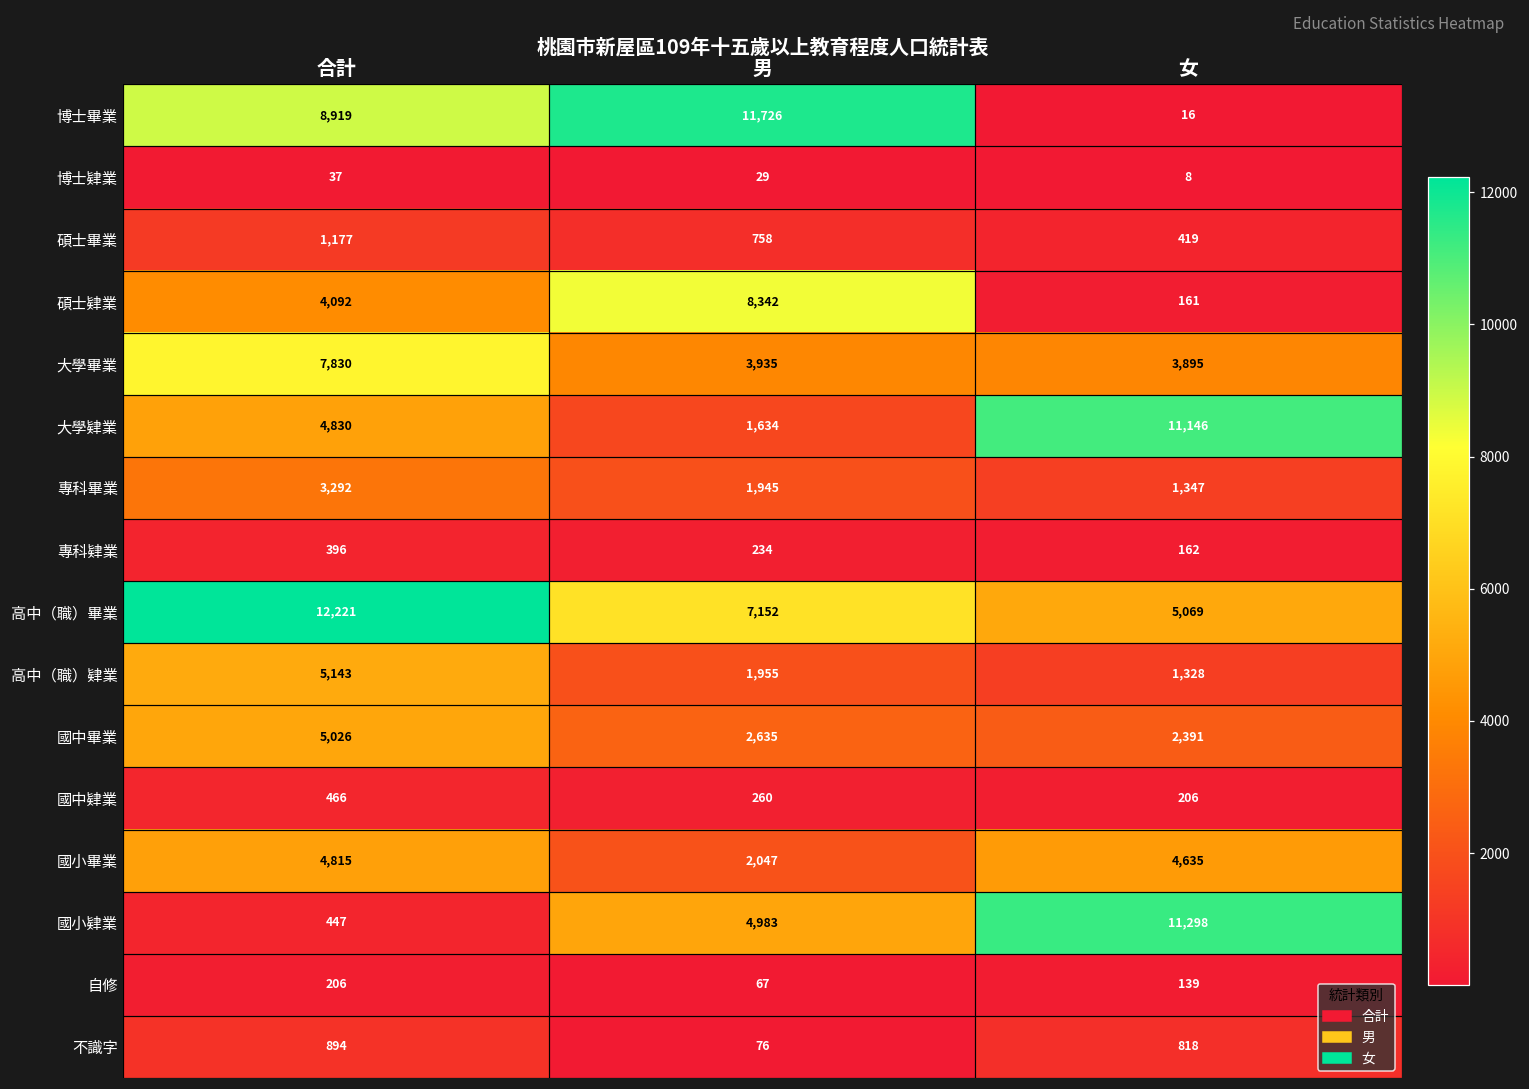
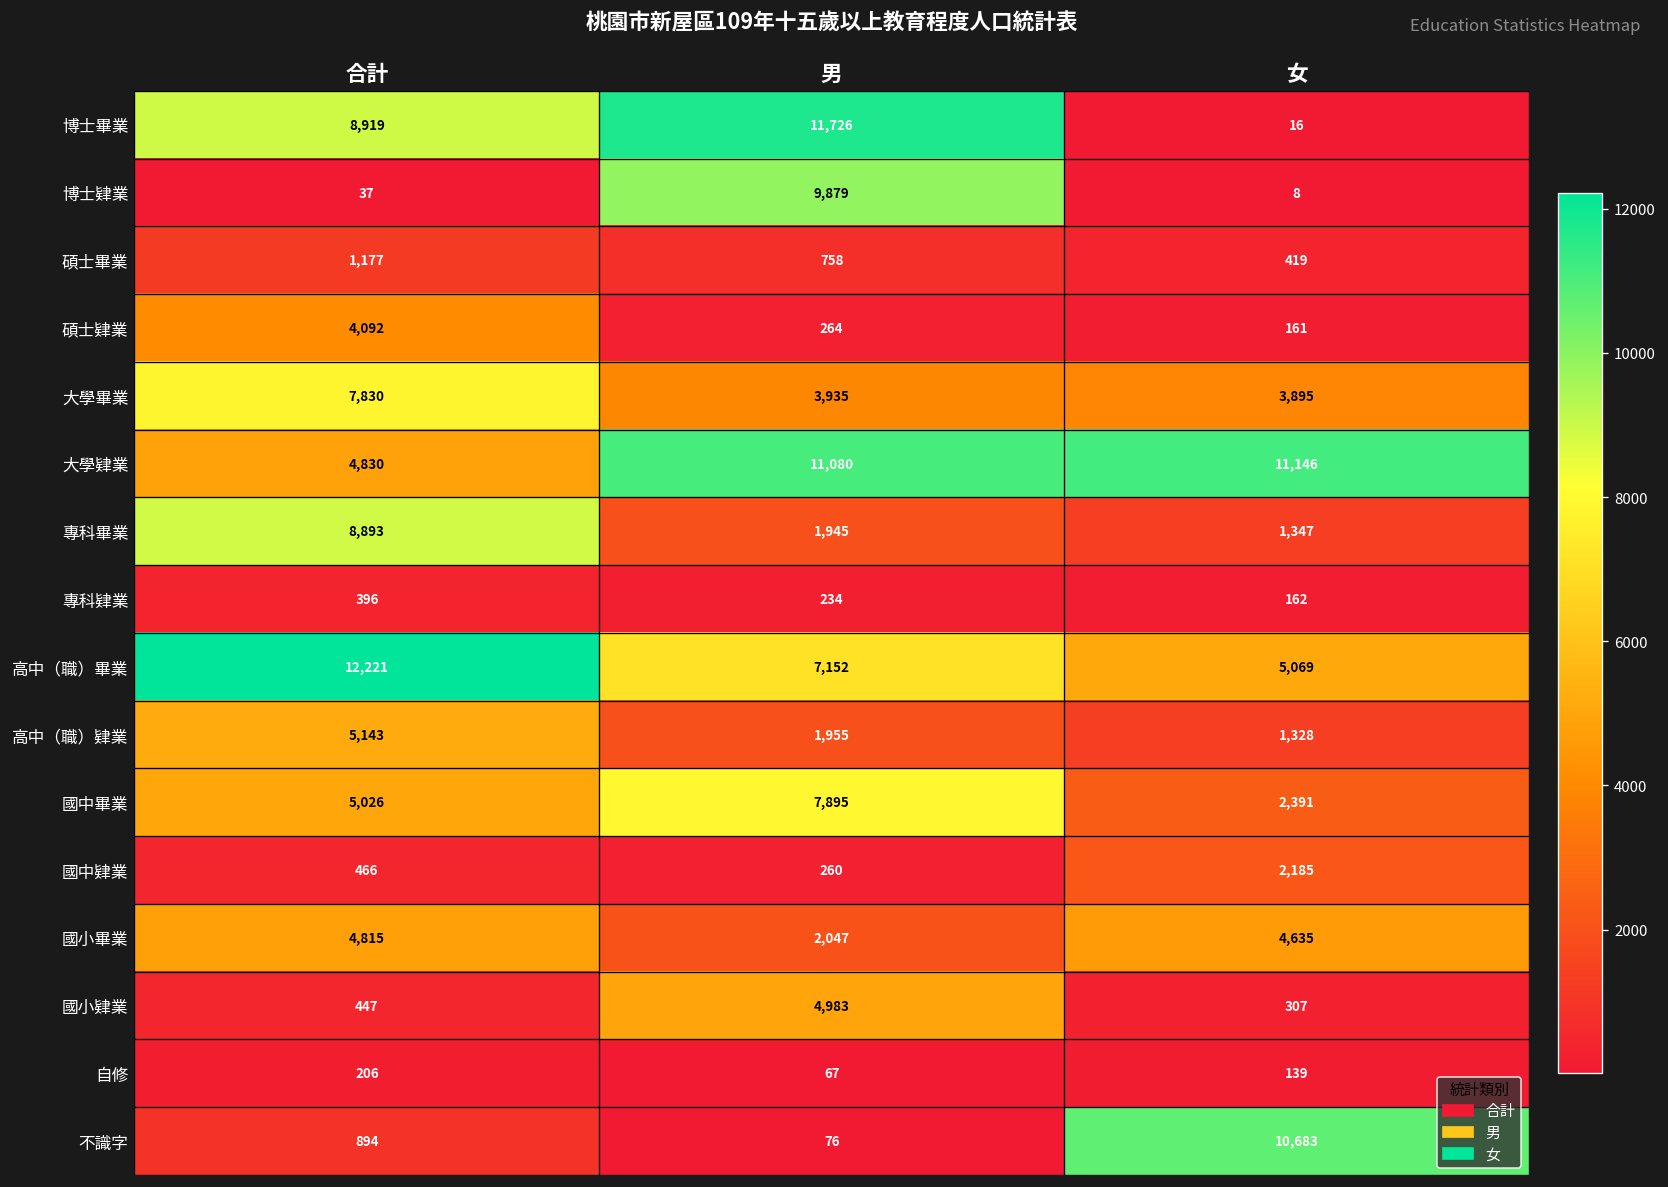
博士肄業, 男: 29 -> 9,879
碩士肄業, 男: 8,342 -> 264
大學肄業, 男: 1,634 -> 11,080
專科畢業, 合計: 3,292 -> 8,893
國中畢業, 男: 2,635 -> 7,895
國中肄業, 女: 206 -> 2,185
國小肄業, 女: 11,298 -> 307
不識字, 女: 818 -> 10,683
